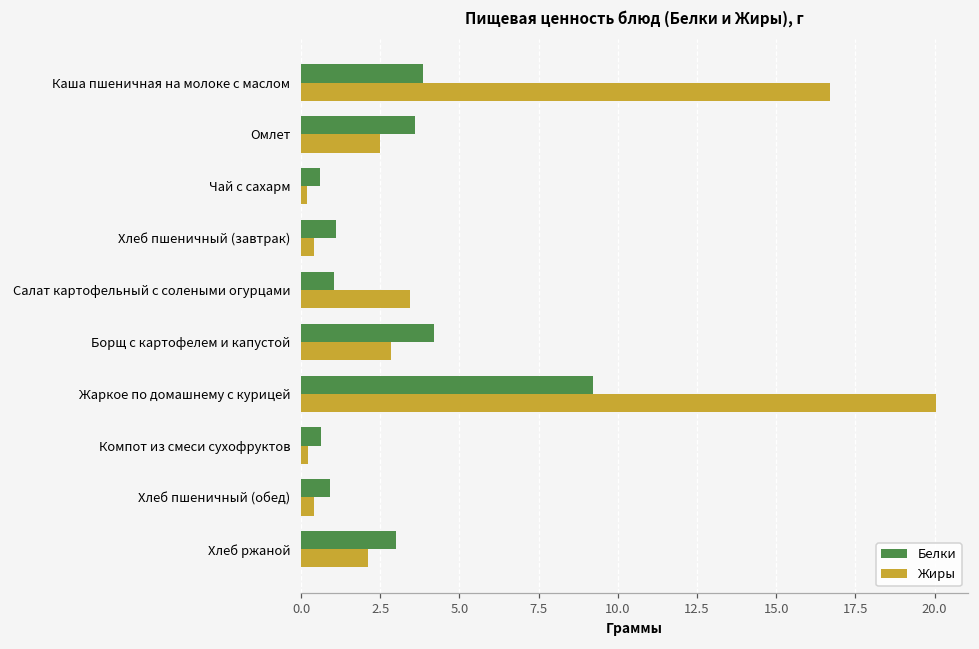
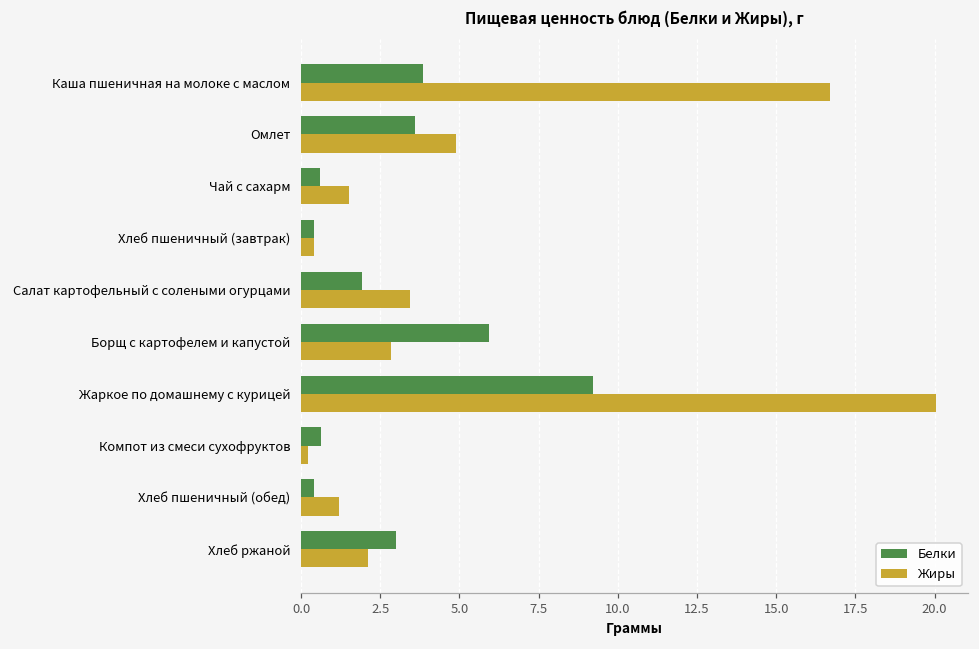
Жиры, Омлет: 2.5 -> 4.9
Жиры, Чай с сахарм: 0.2 -> 1.5
Белки, Хлеб пшеничный (завтрак): 1.1 -> 0.4
Белки, Салат картофельный с солеными огурцами: 1.0 -> 1.9
Белки, Борщ с картофелем и капустой: 4.2 -> 5.9
Белки, Хлеб пшеничный (обед): 0.9 -> 0.4
Жиры, Хлеб пшеничный (обед): 0.4 -> 1.2
